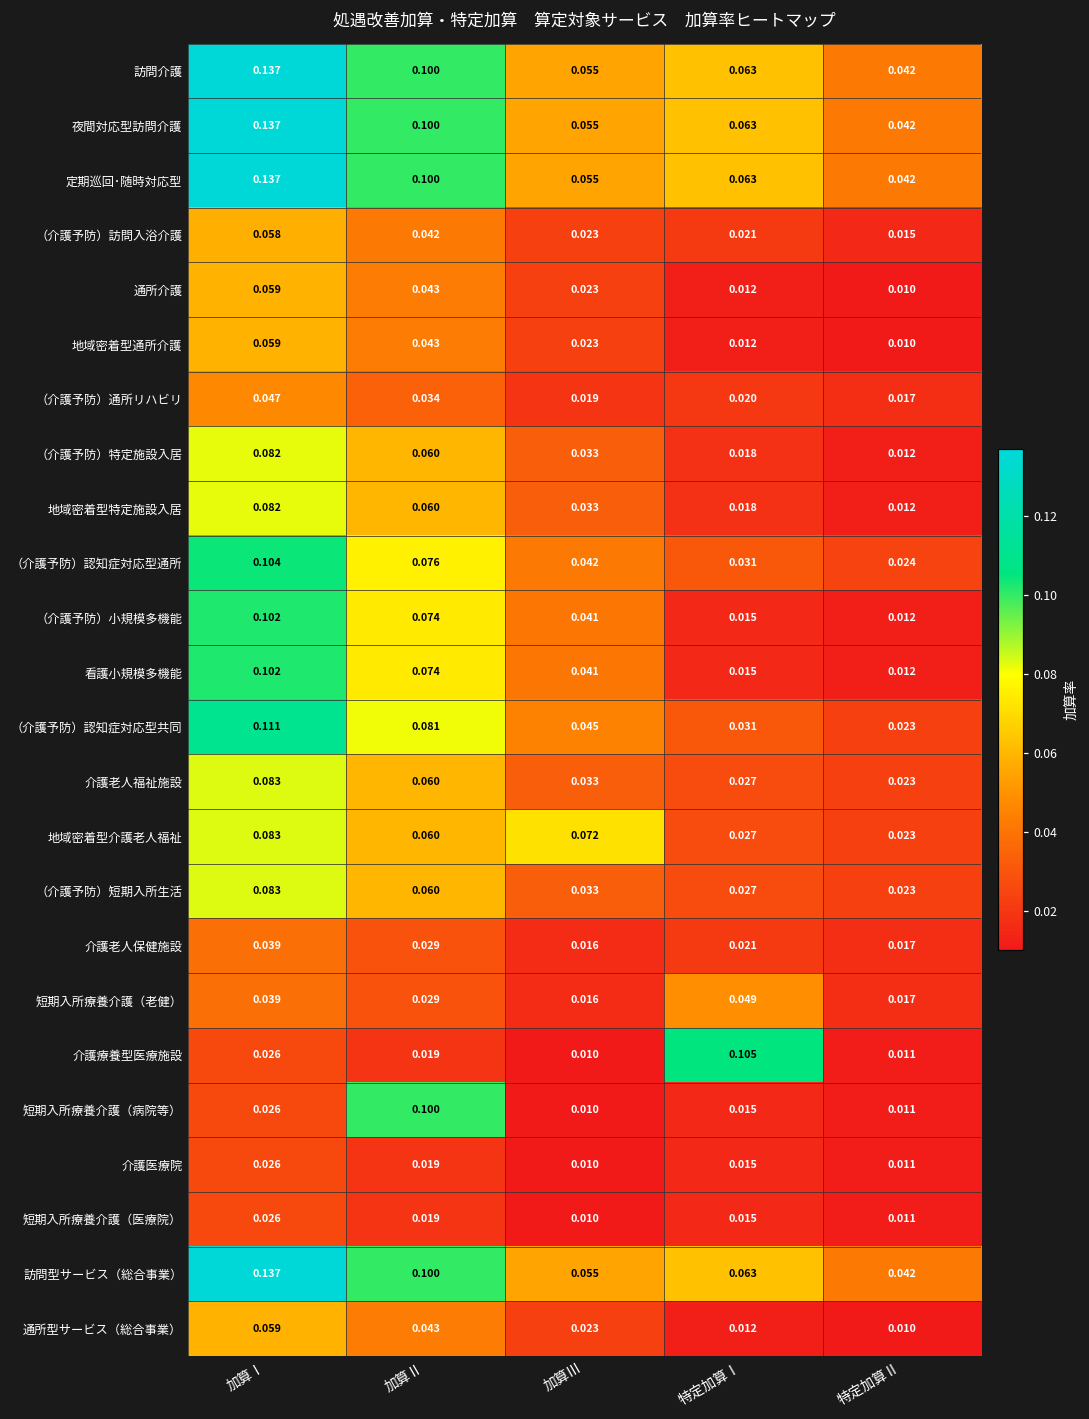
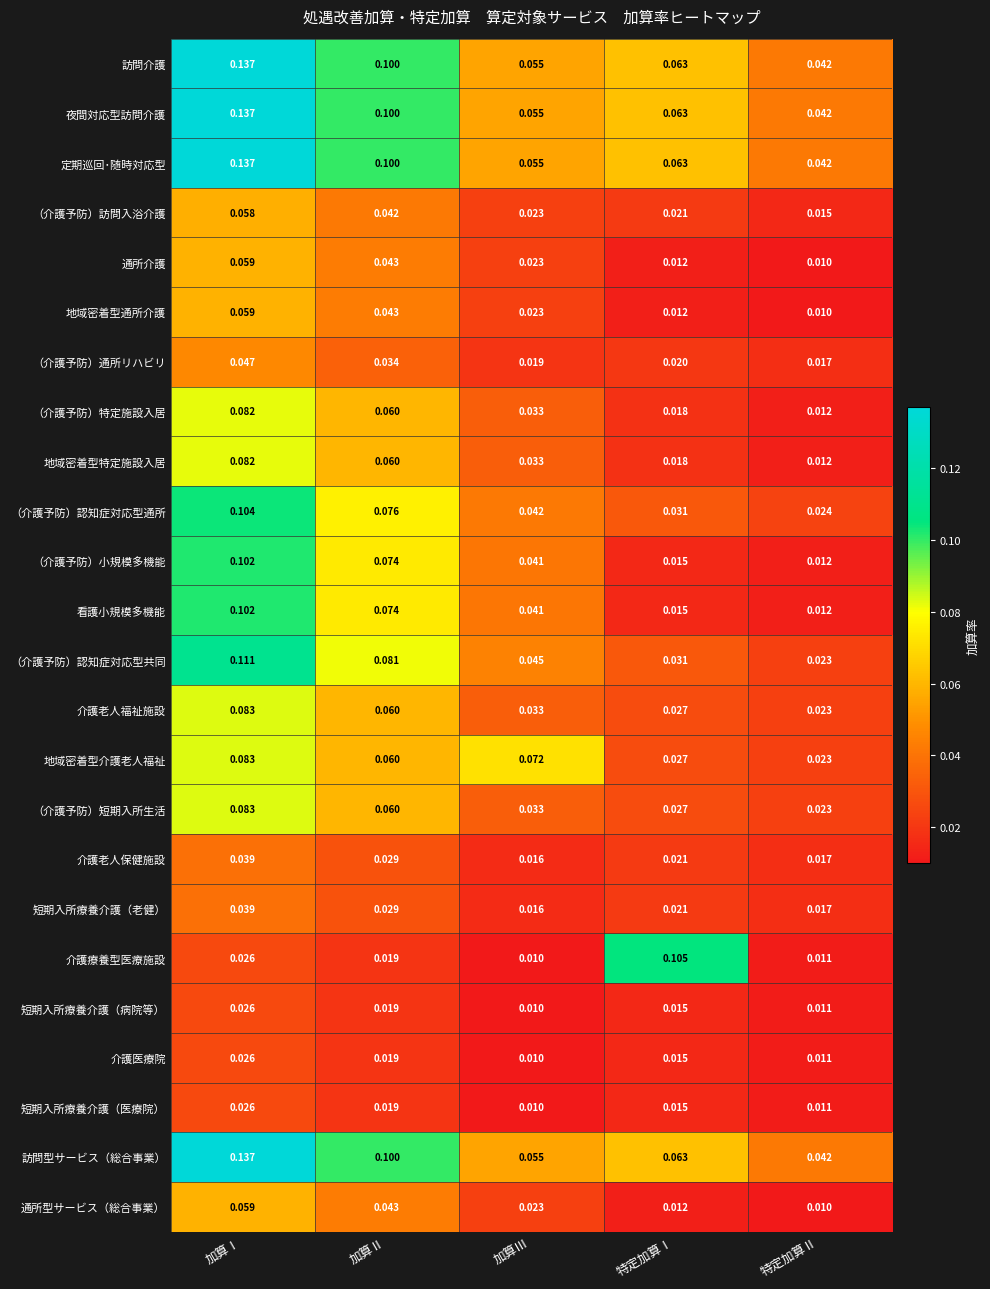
短期入所療養介護（老健）, 特定加算Ⅰ: 0.049 -> 0.021
短期入所療養介護（病院等）, 加算Ⅱ: 0.100 -> 0.019
